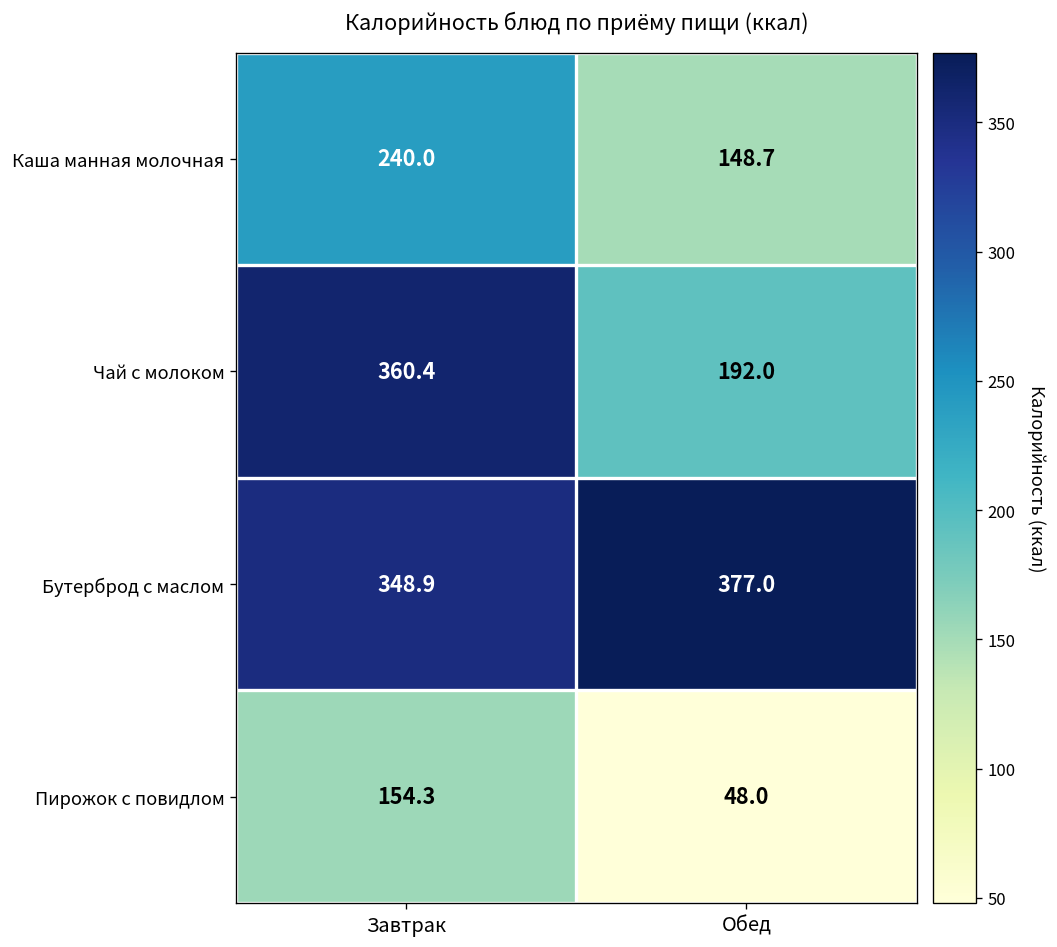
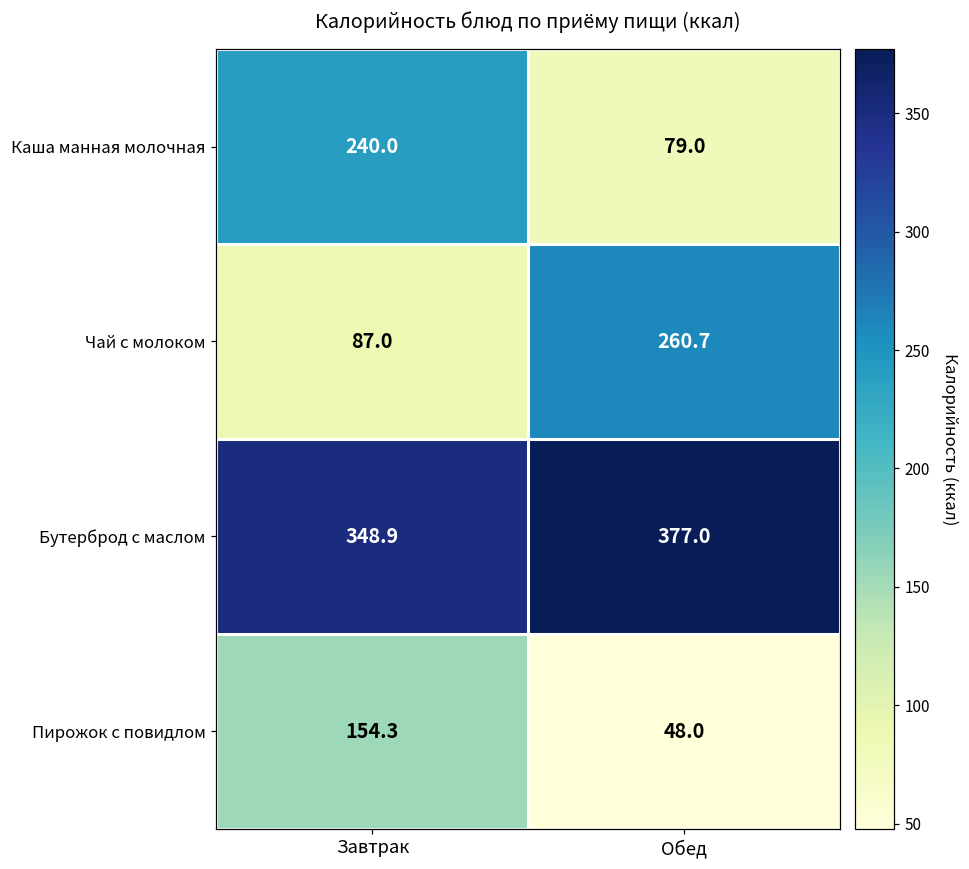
Каша манная молочная, Обед: 148.7 -> 79.0
Чай с молоком, Завтрак: 360.4 -> 87.0
Чай с молоком, Обед: 192.0 -> 260.7
